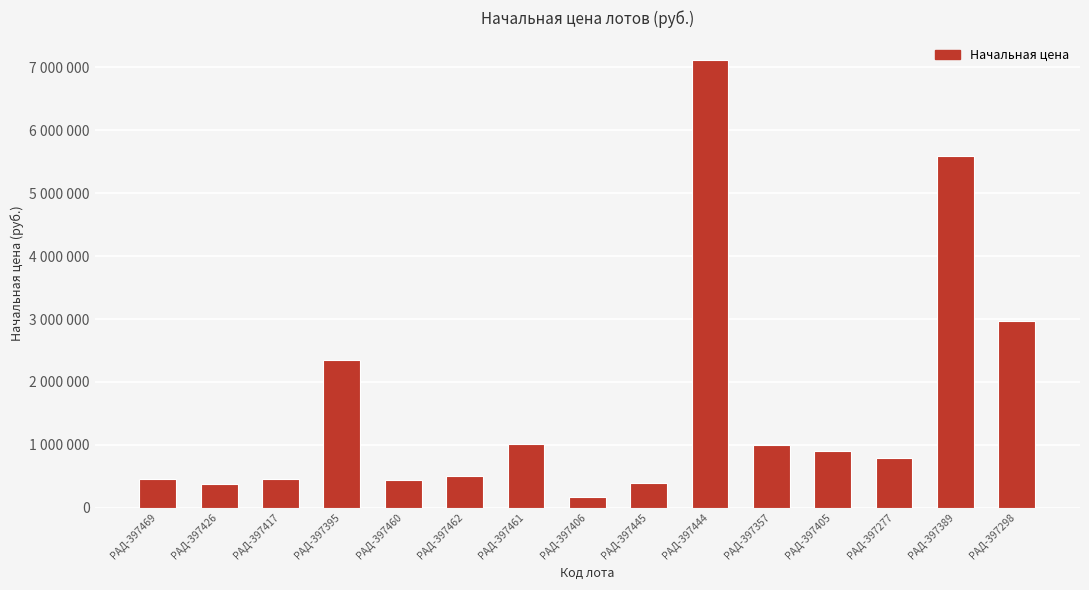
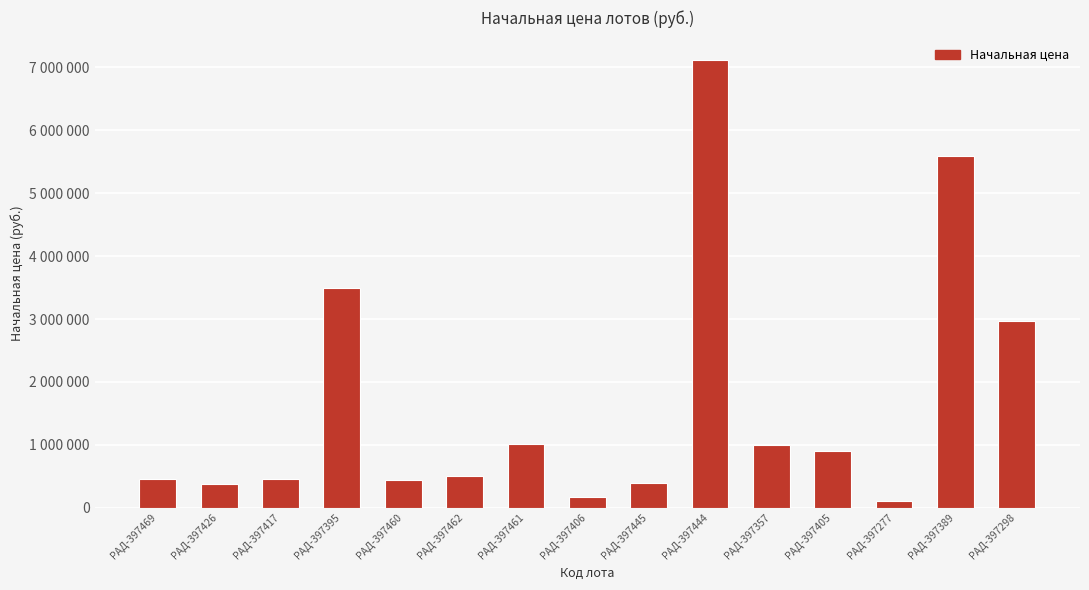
РАД-397395: 2400000 -> 3500000
РАД-397277: 800000 -> 100000
